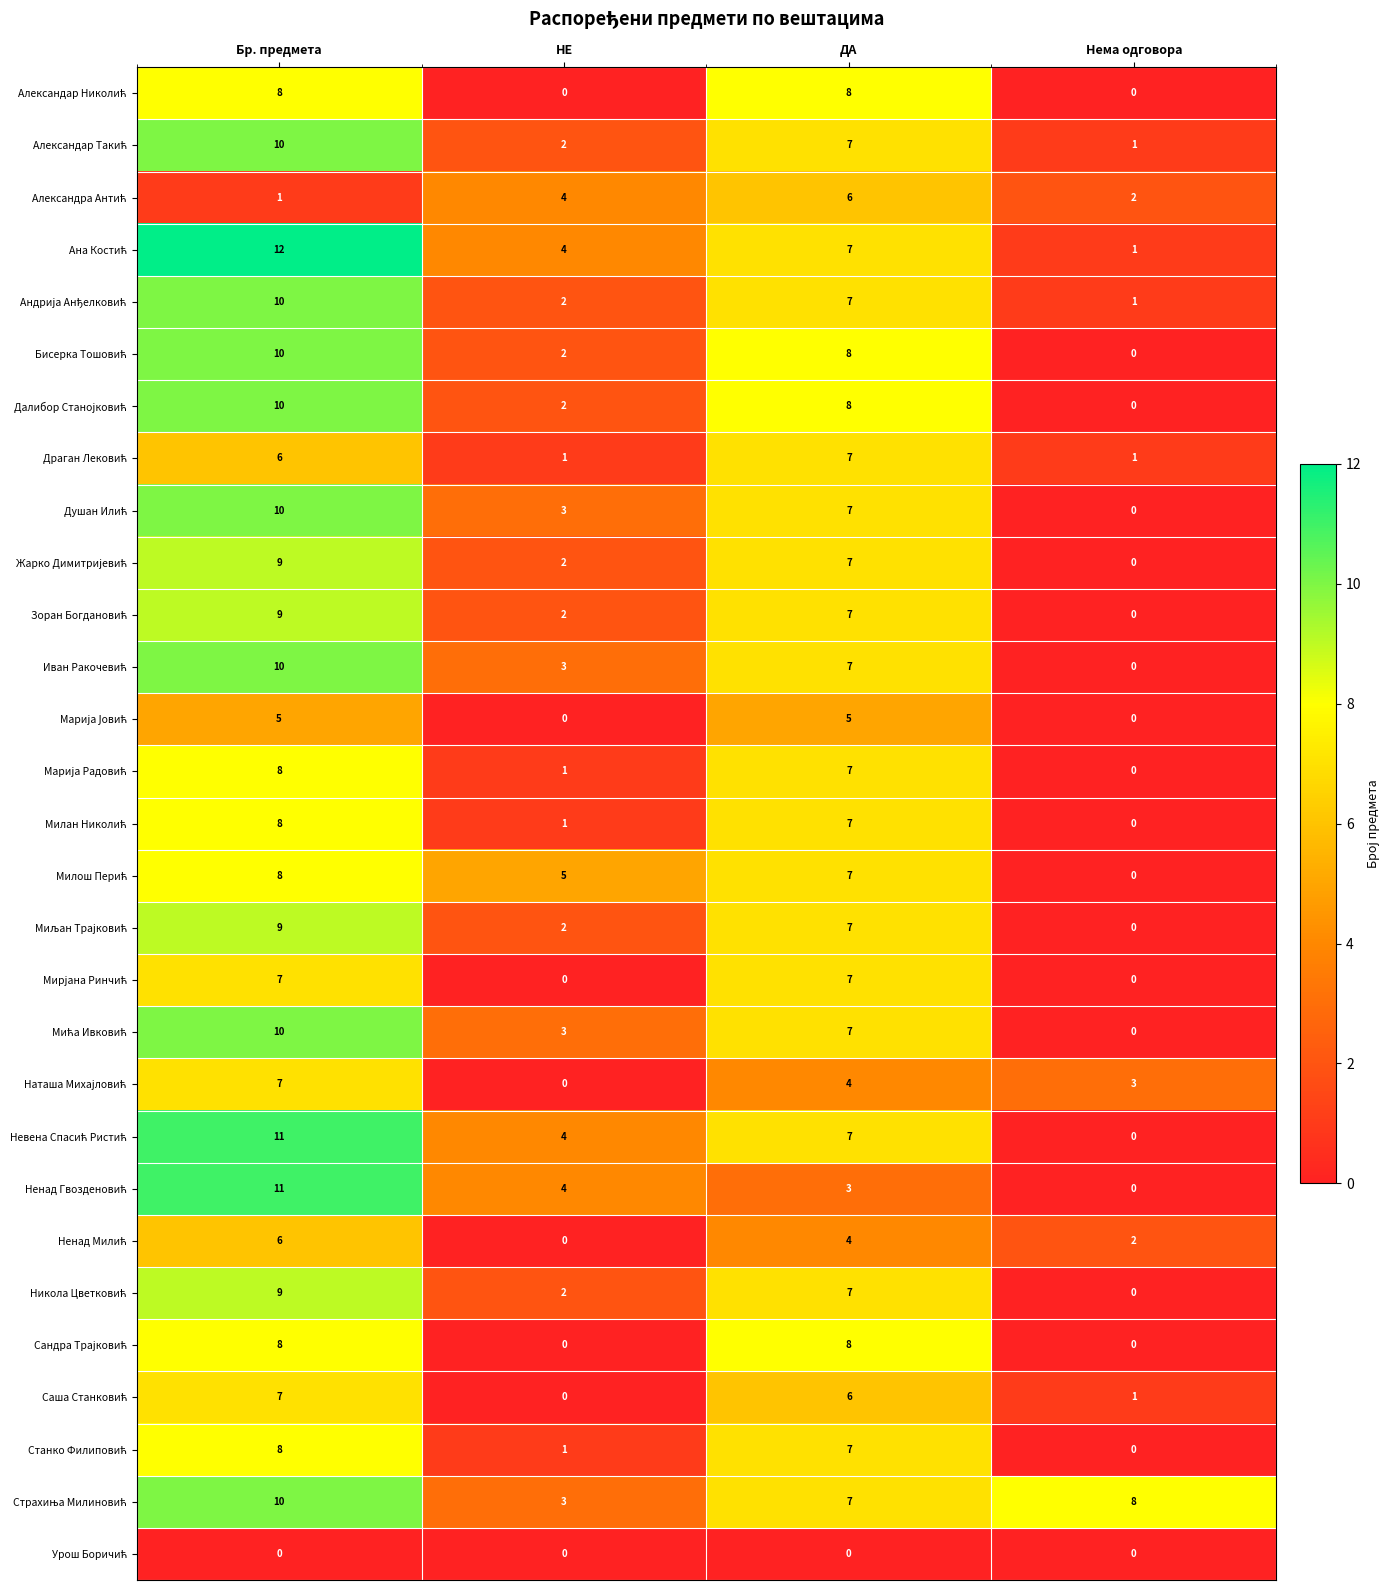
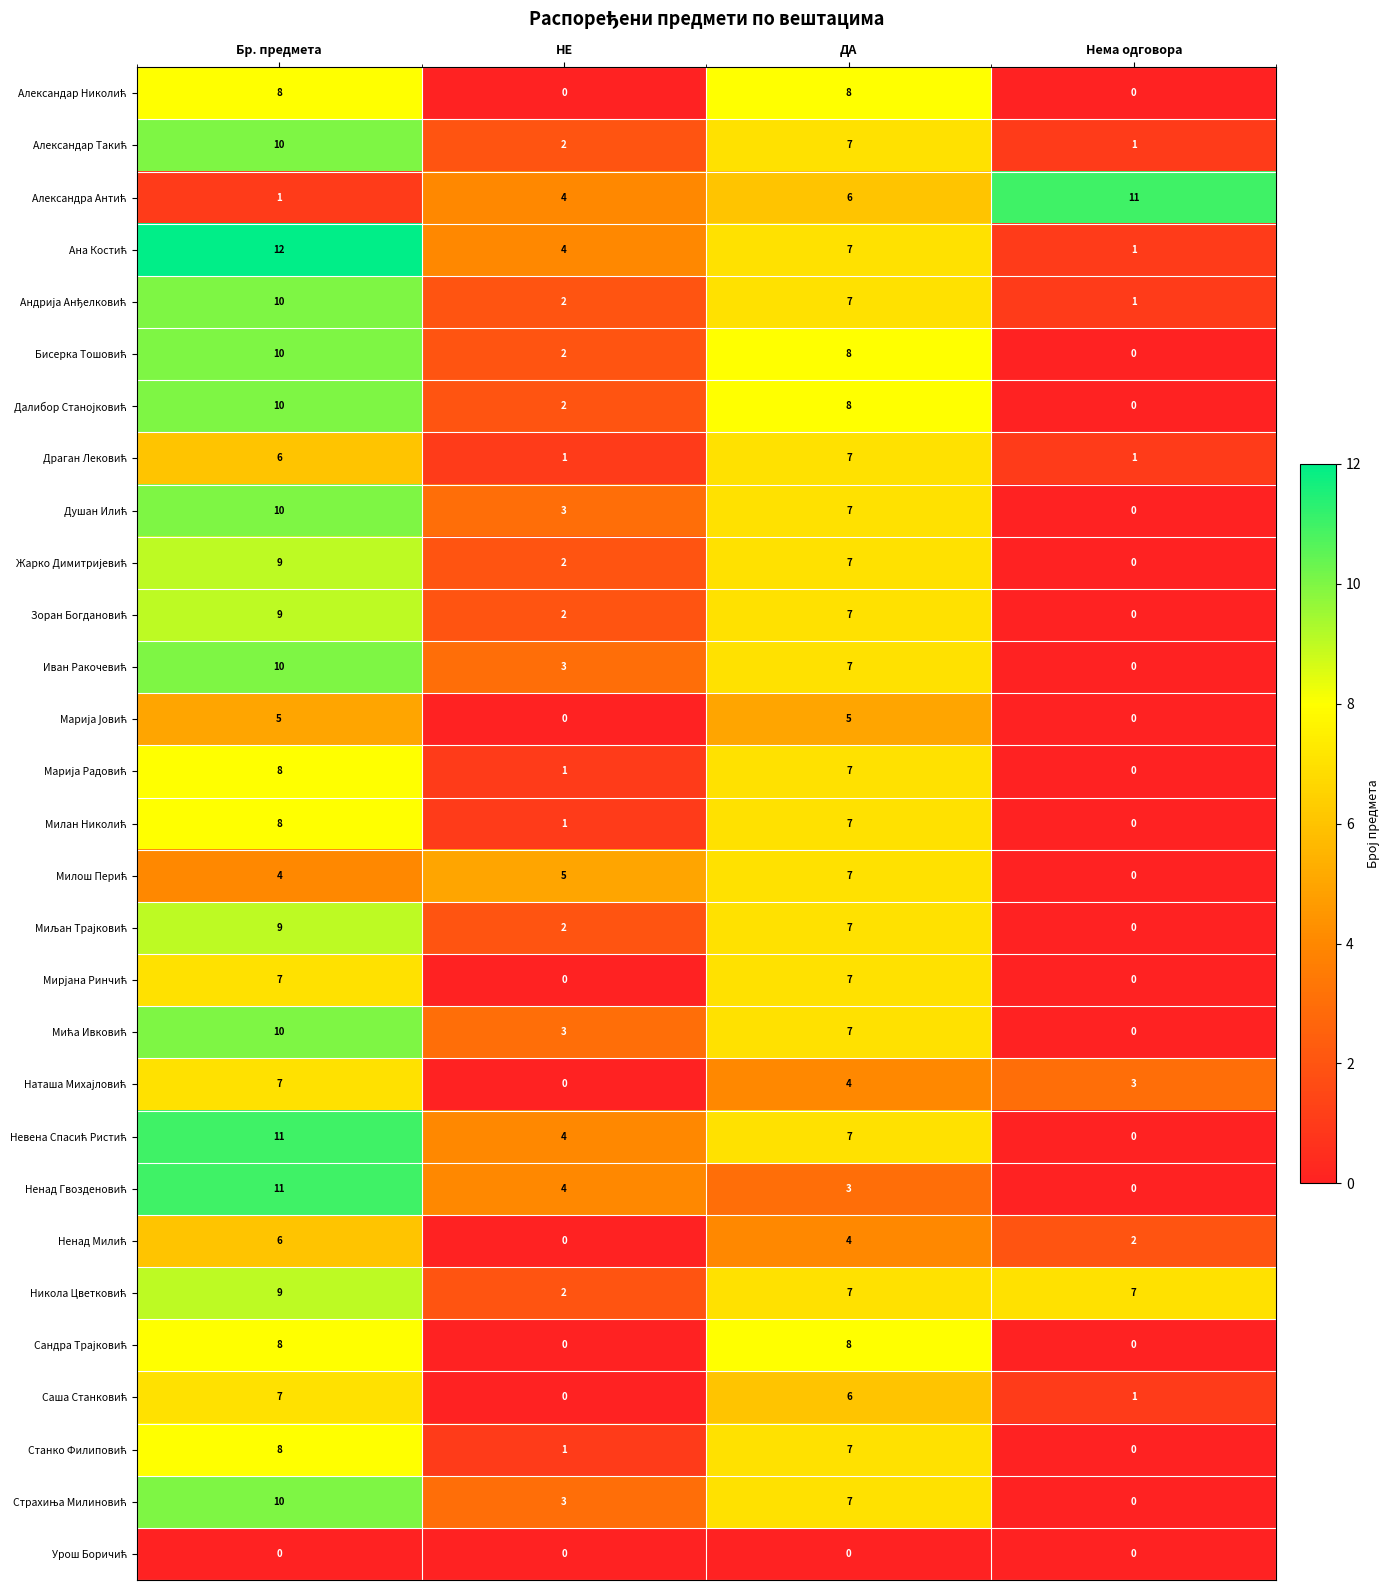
Александра Антић, Нема одговора: 2 -> 11
Милош Перић, Бр. предмета: 8 -> 4
Никола Цветковић, Нема одговора: 0 -> 7
Страхиња Милиновић, Нема одговора: 8 -> 0
